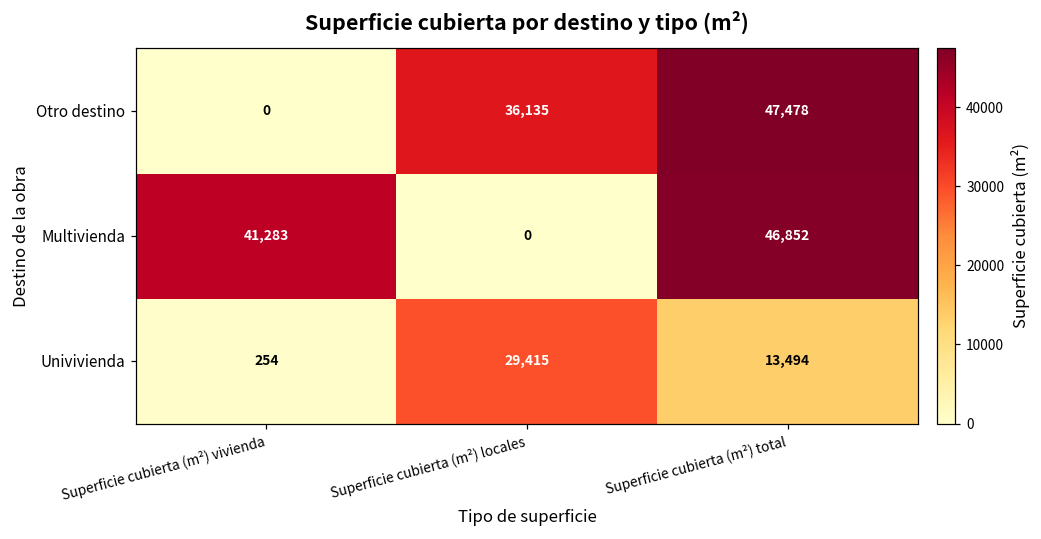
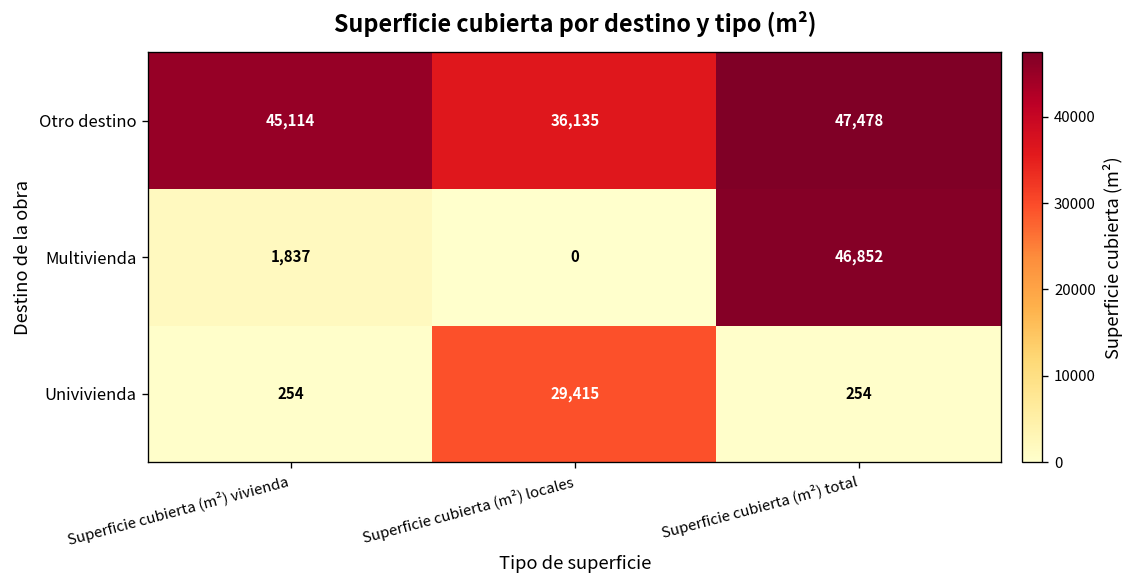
Otro destino, Superficie cubierta (m²) vivienda: 0 -> 45,114
Multivienda, Superficie cubierta (m²) vivienda: 41,283 -> 1,837
Univivienda, Superficie cubierta (m²) total: 13,494 -> 254
